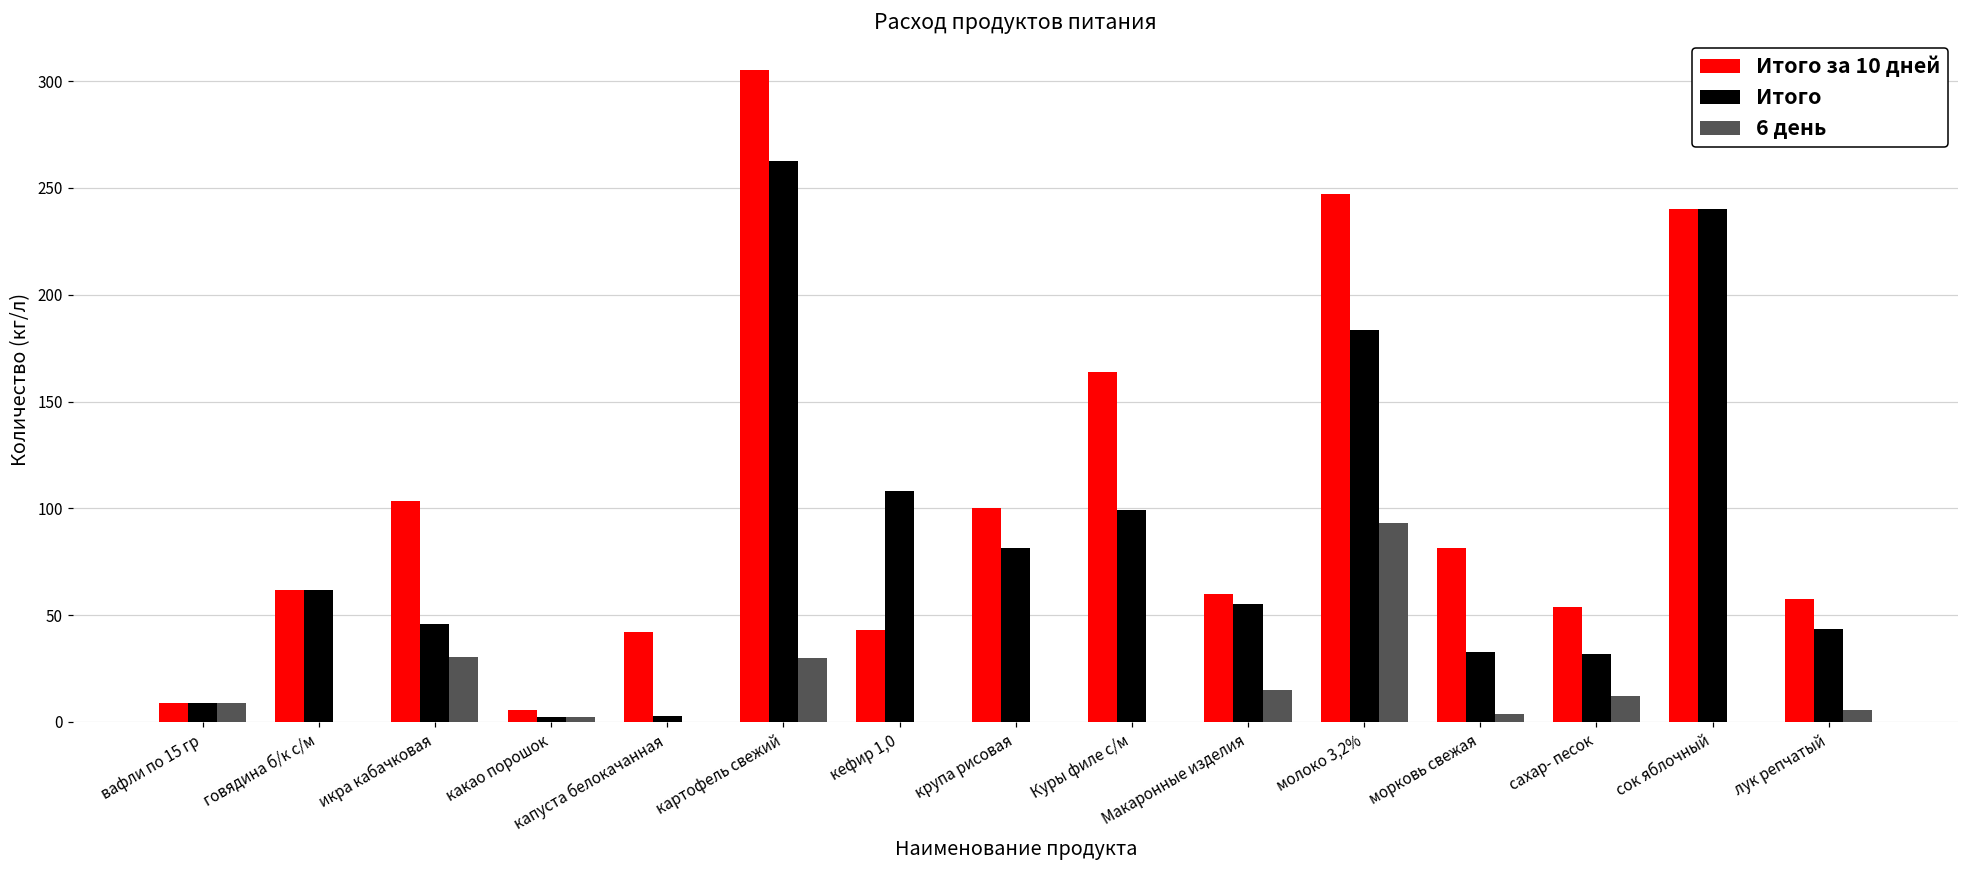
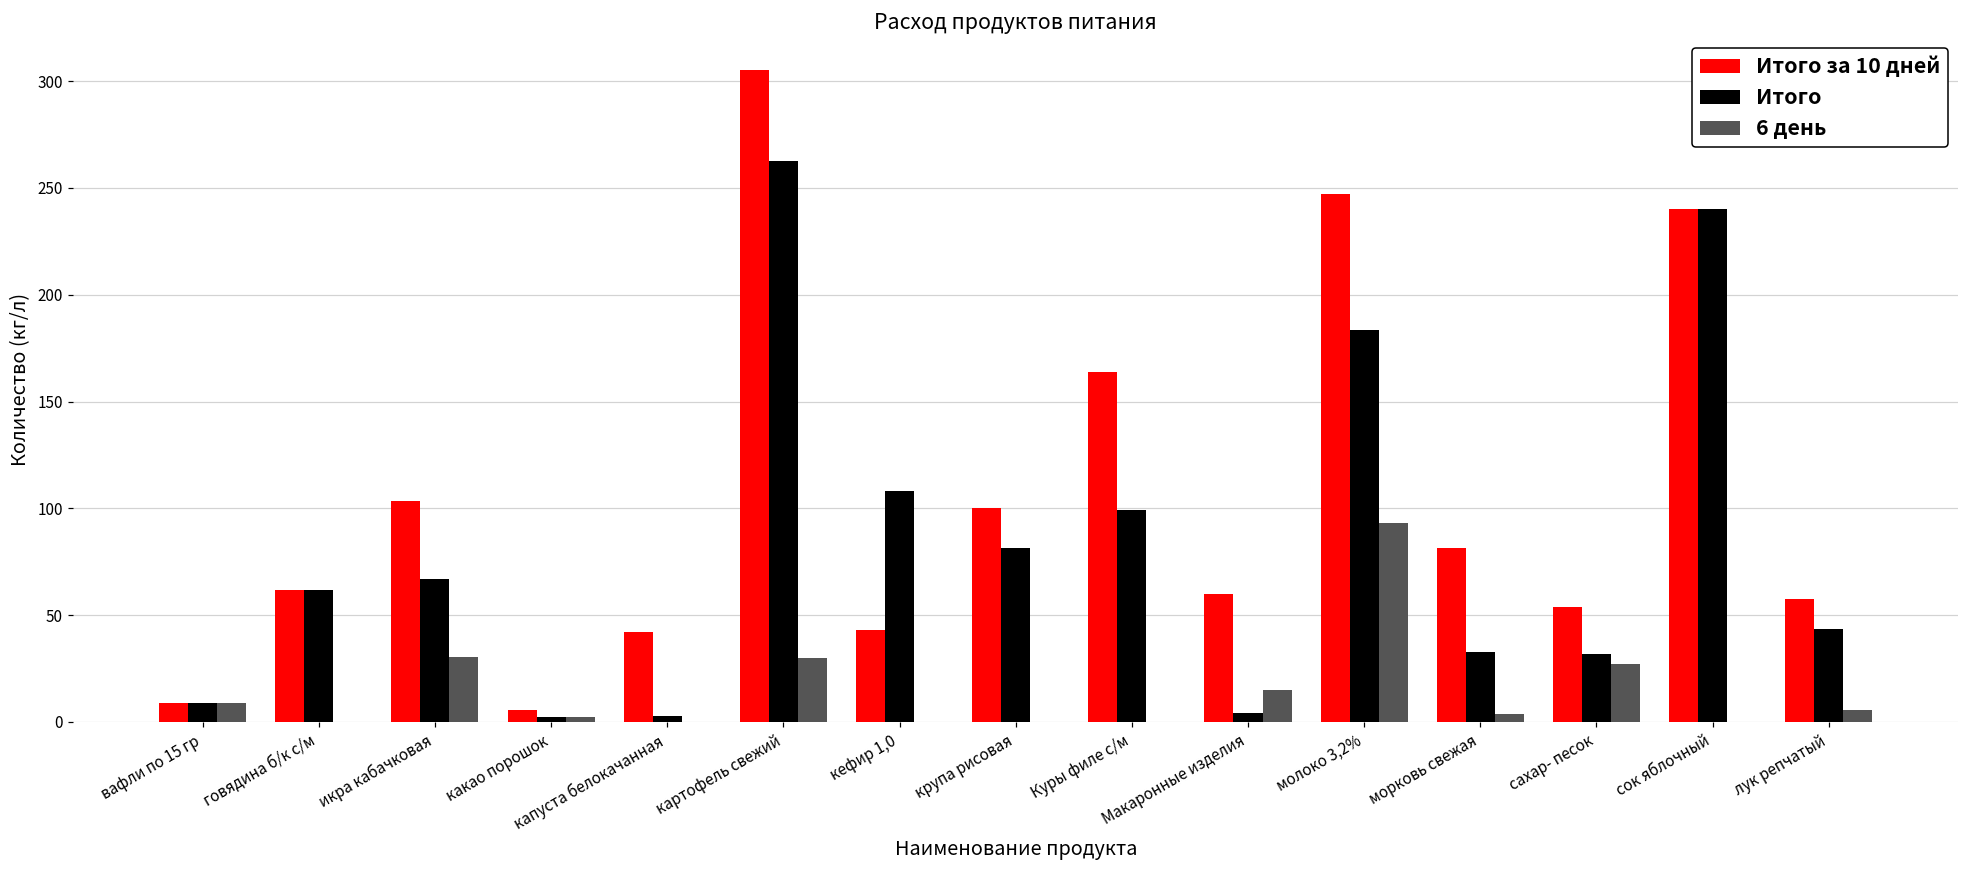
Итого, икра кабачковая: 46 -> 67
Итого, Макаронные изделия: 55 -> 4
6 день, сахар- песок: 12 -> 27
